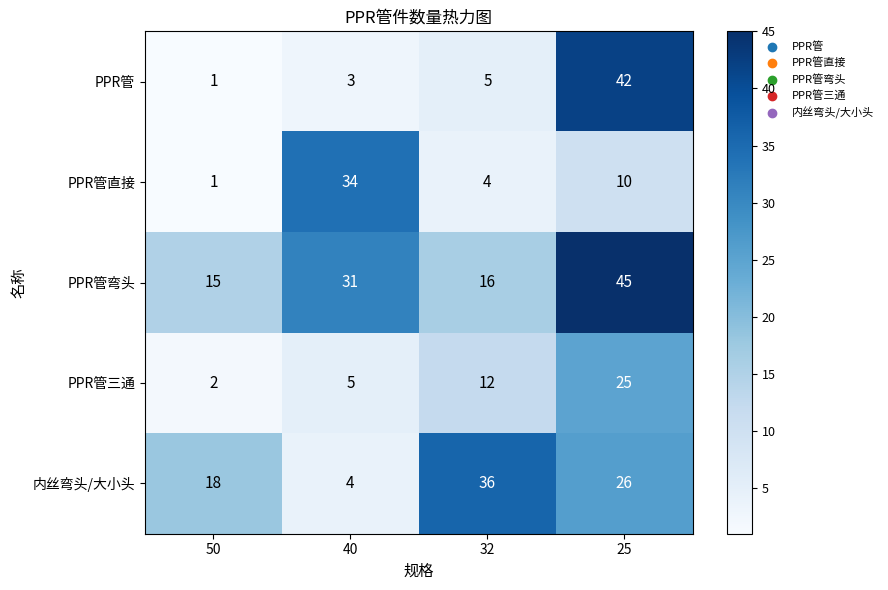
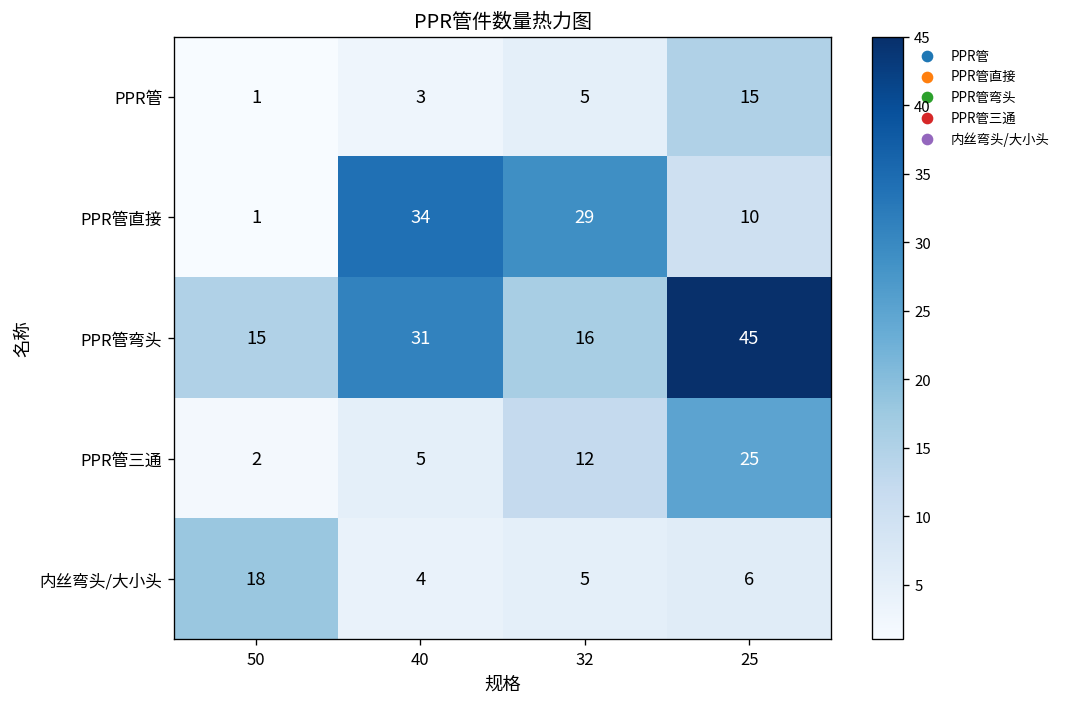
PPR管, 25: 42 -> 15
PPR管直接, 32: 4 -> 29
内丝弯头/大小头, 32: 36 -> 5
内丝弯头/大小头, 25: 26 -> 6
